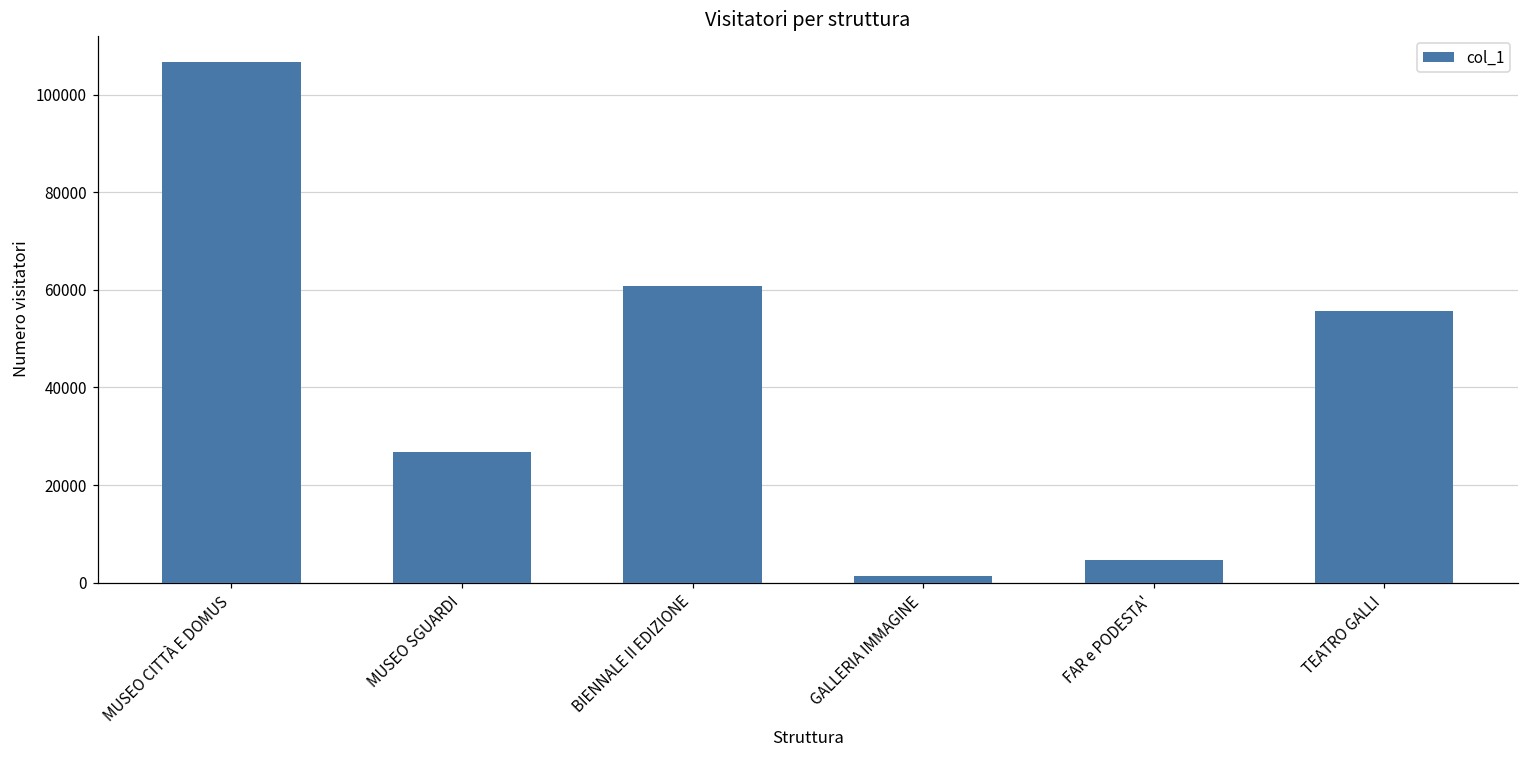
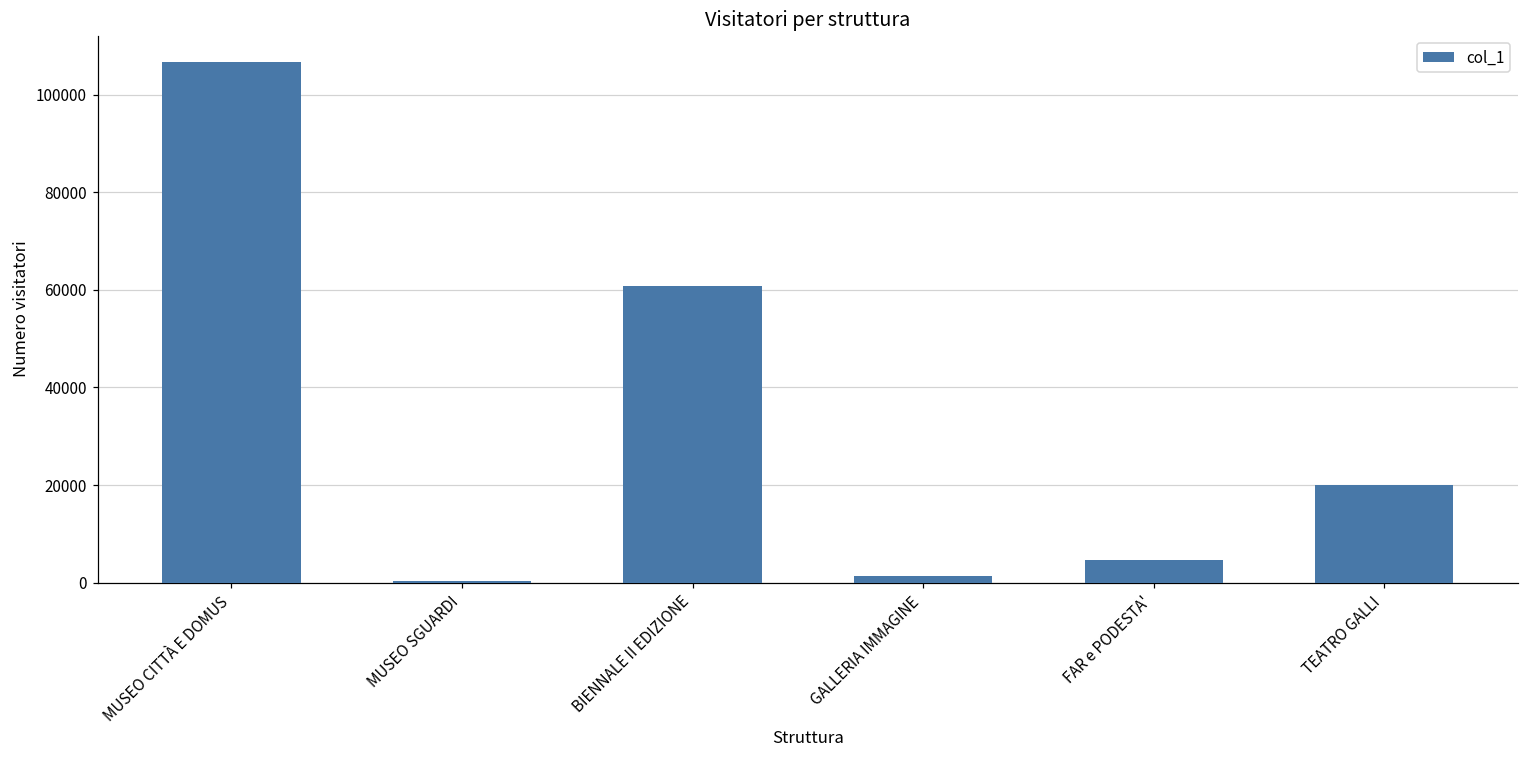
MUSEO SGUARDI: 27000 -> 0
TEATRO GALLI: 56000 -> 20000
